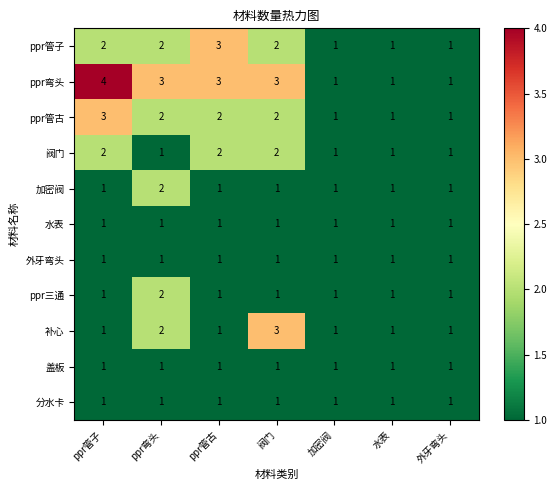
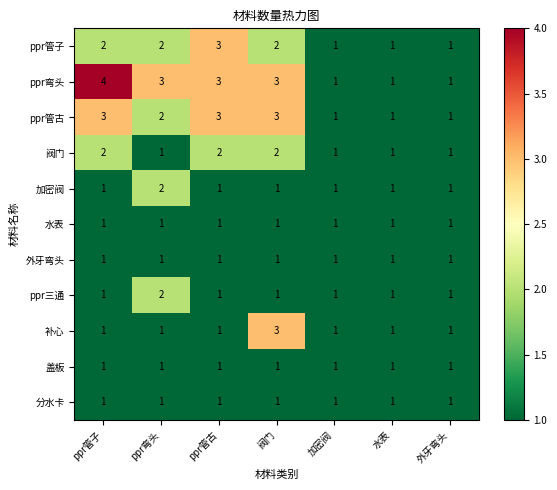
ppr管古, ppr管古: 2 -> 3
ppr管古, 阀门: 2 -> 3
补心, ppr弯头: 2 -> 1
